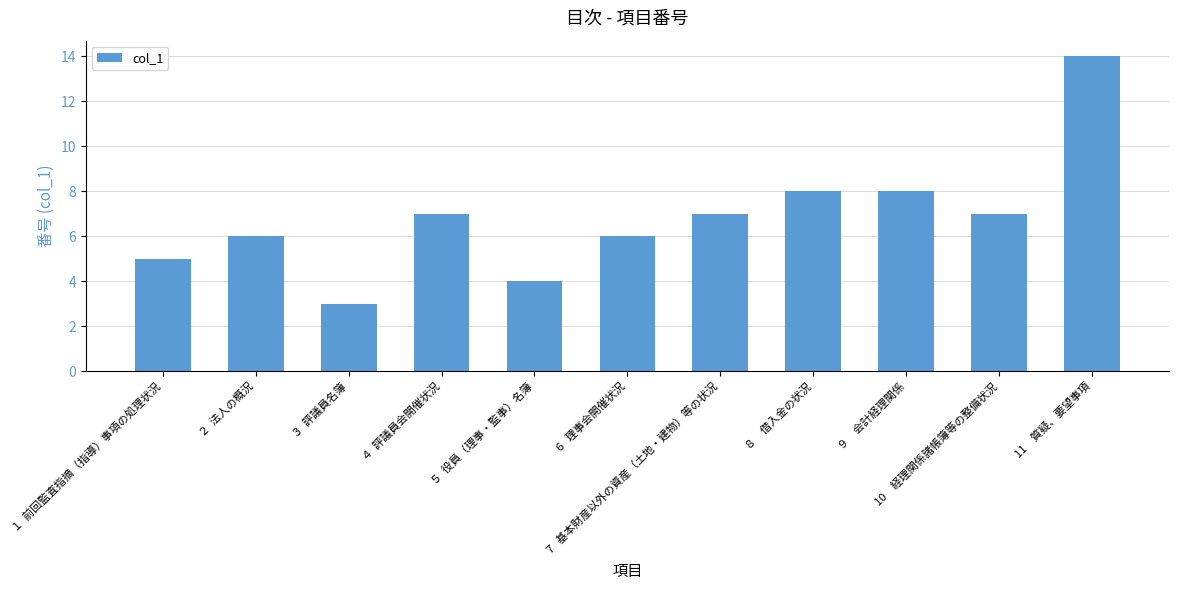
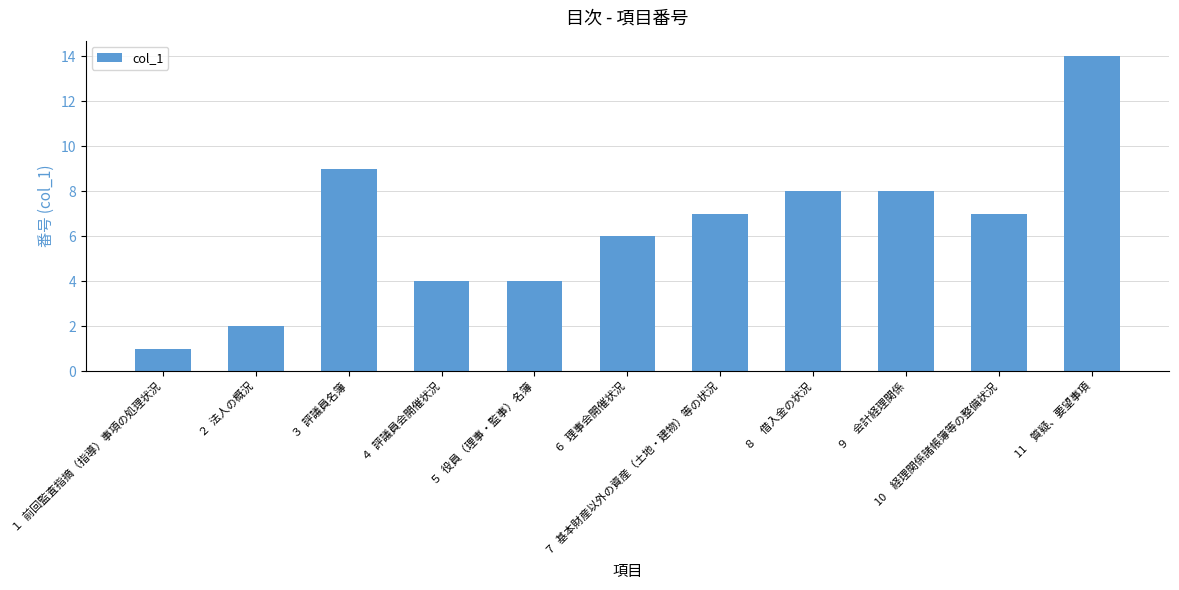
１ 前回監査指摘（指導）事項の処理状況: 5 -> 1
２ 法人の概況: 6 -> 2
３ 評議員名簿: 3 -> 9
４ 評議員会開催状況: 7 -> 4
